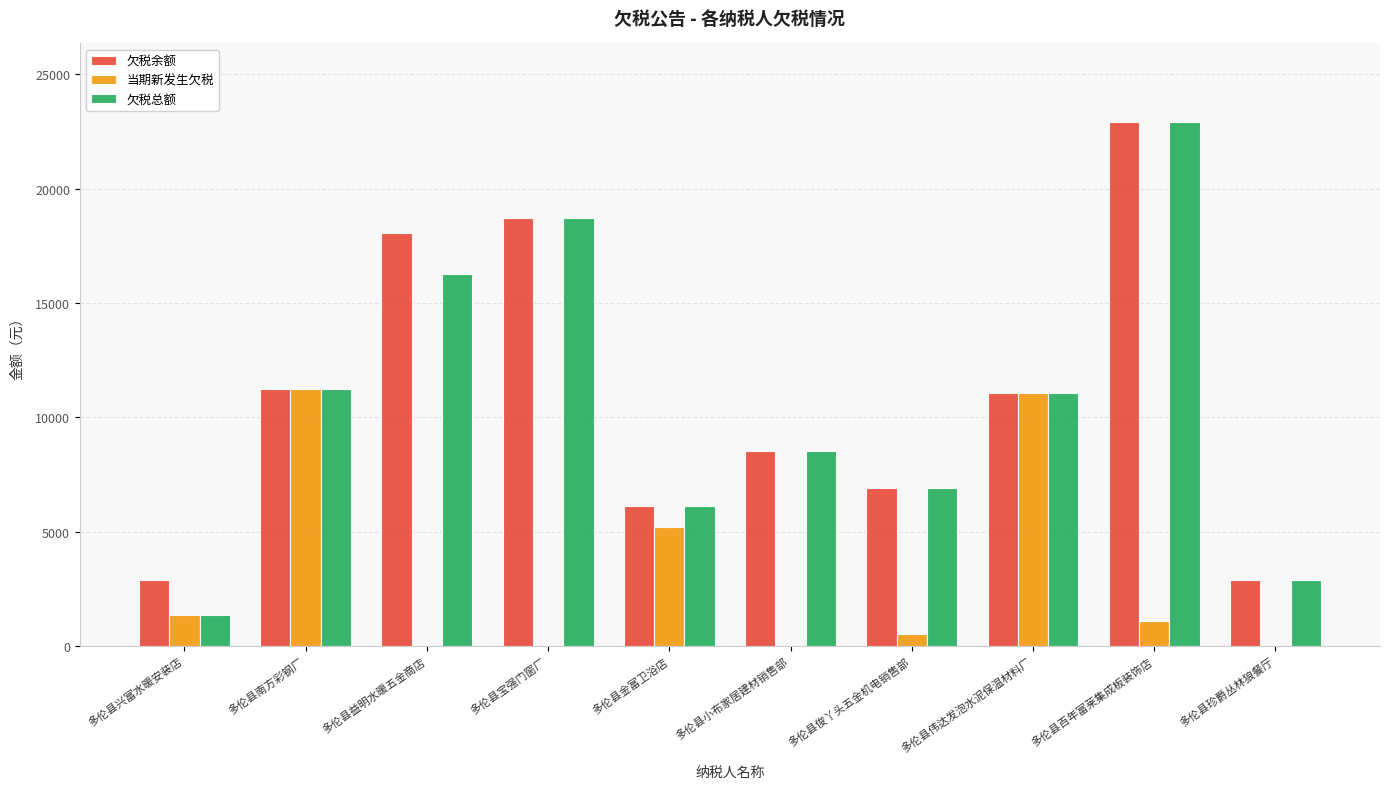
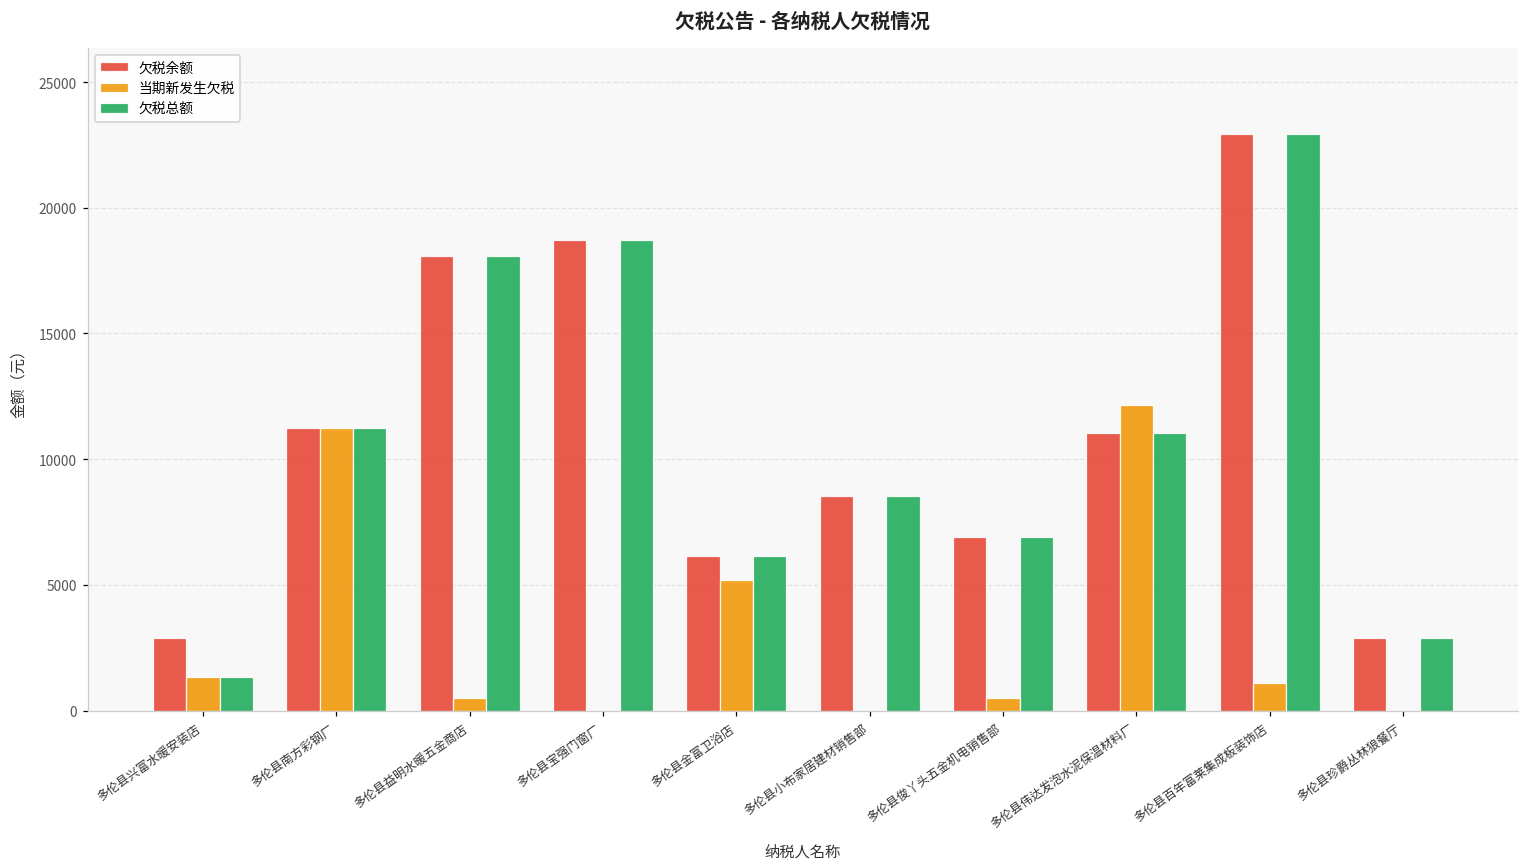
当期新发生欠税, 多伦县益明水暖五金商店: 0 -> 500
欠税总额, 多伦县益明水暖五金商店: 16300 -> 18100
当期新发生欠税, 多伦县伟达发泡水泥保温材料厂: 11100 -> 12200
